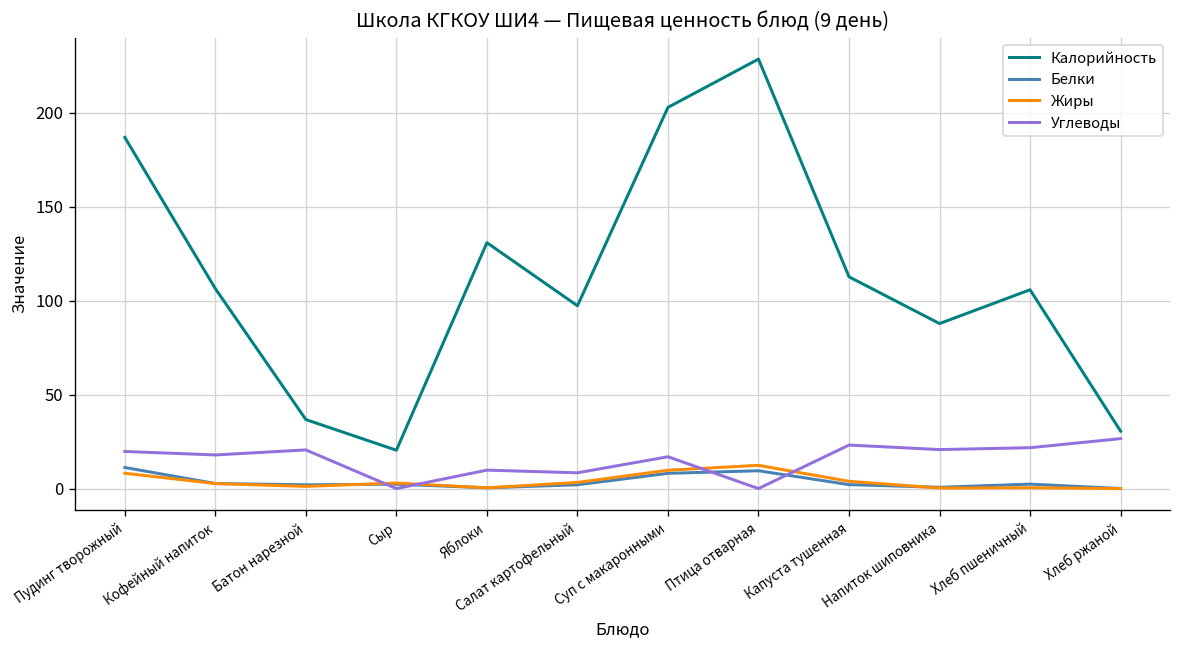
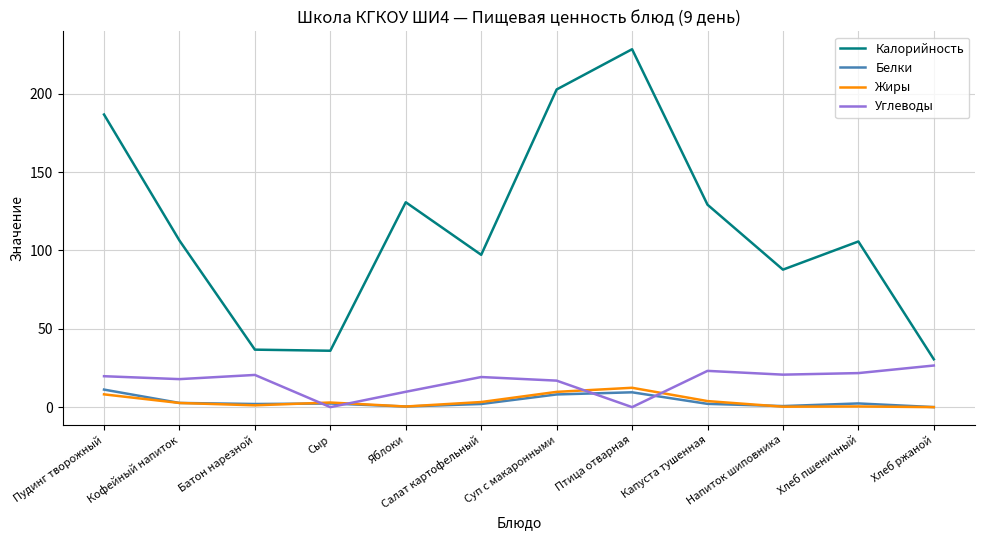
Калорийность, Сыр: 20 -> 36
Углеводы, Салат картофельный: 8 -> 19
Калорийность, Капуста тушенная: 113 -> 129
